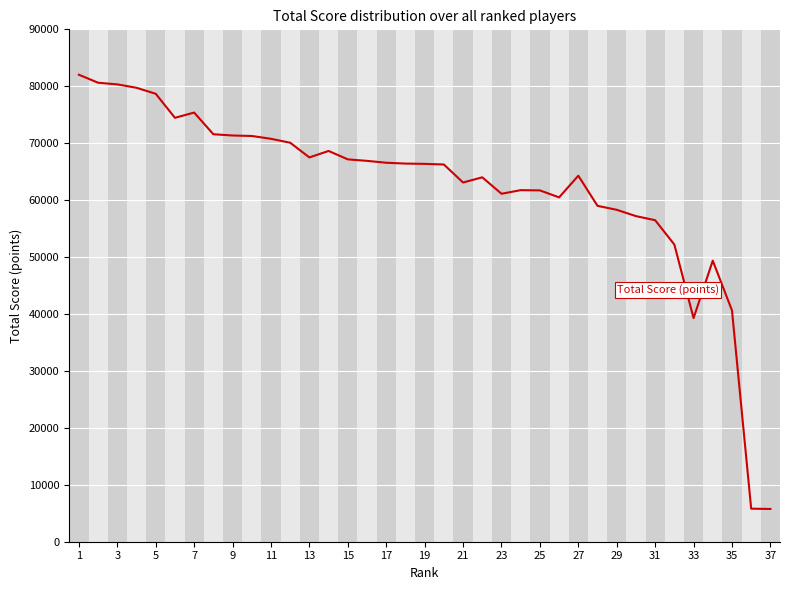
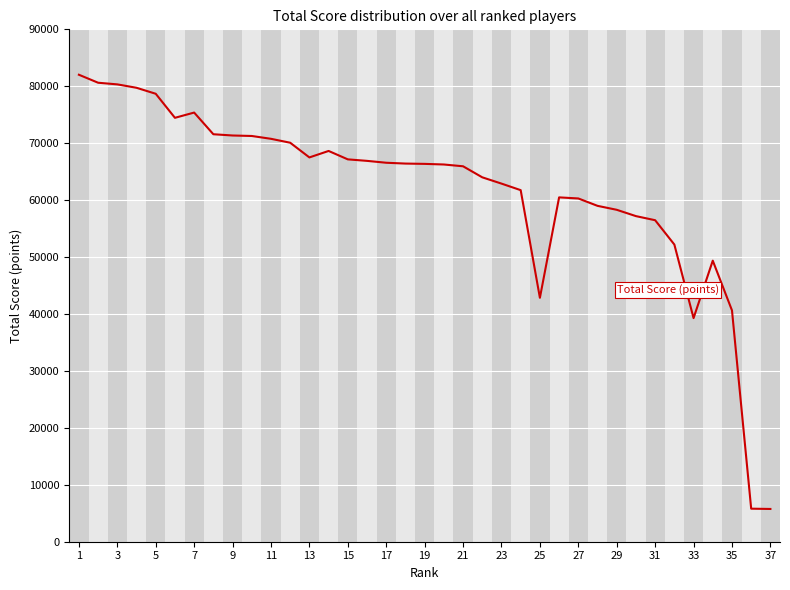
21: 63000 -> 66000
23: 61000 -> 63000
25: 62000 -> 43000
27: 64000 -> 60000
